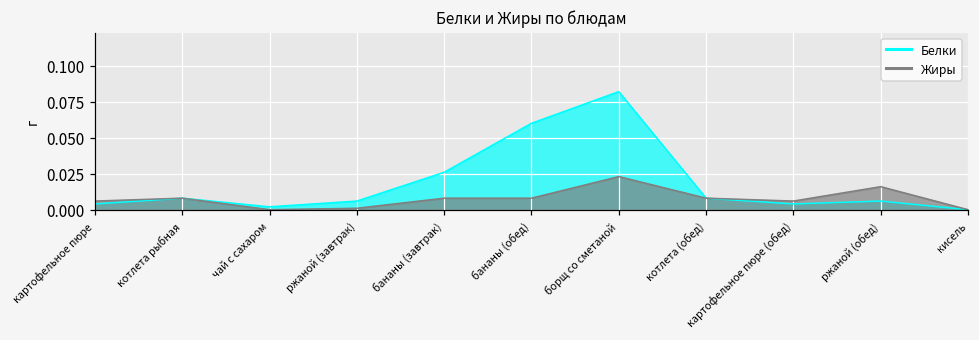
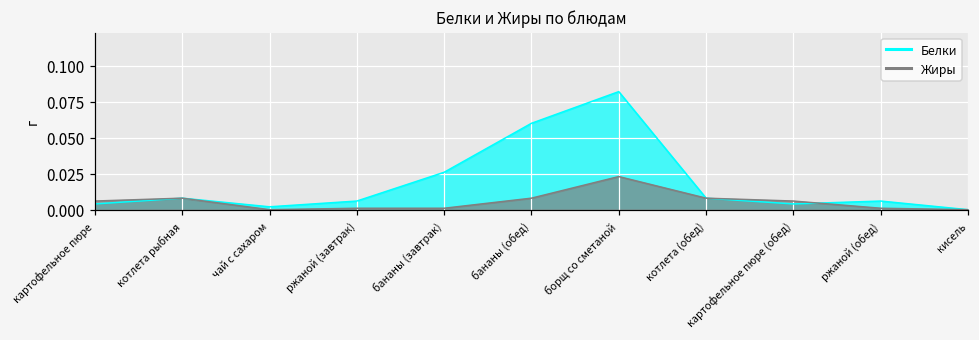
Жиры, бананы (завтрак): 0.008 -> 0.001
Жиры, ржаной (обед): 0.016 -> 0.001
